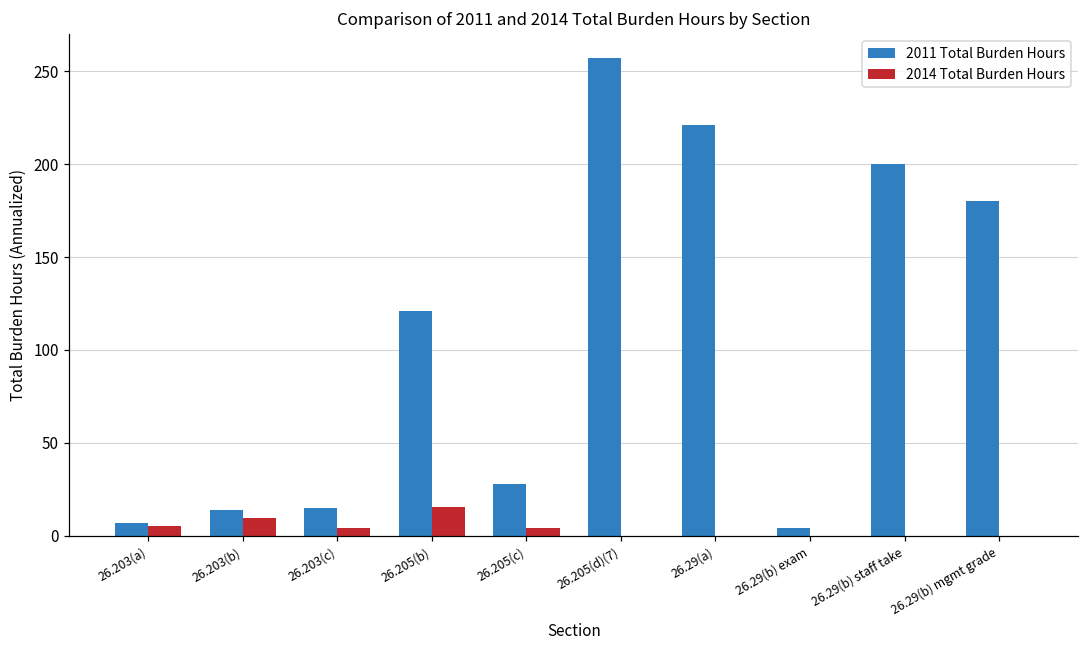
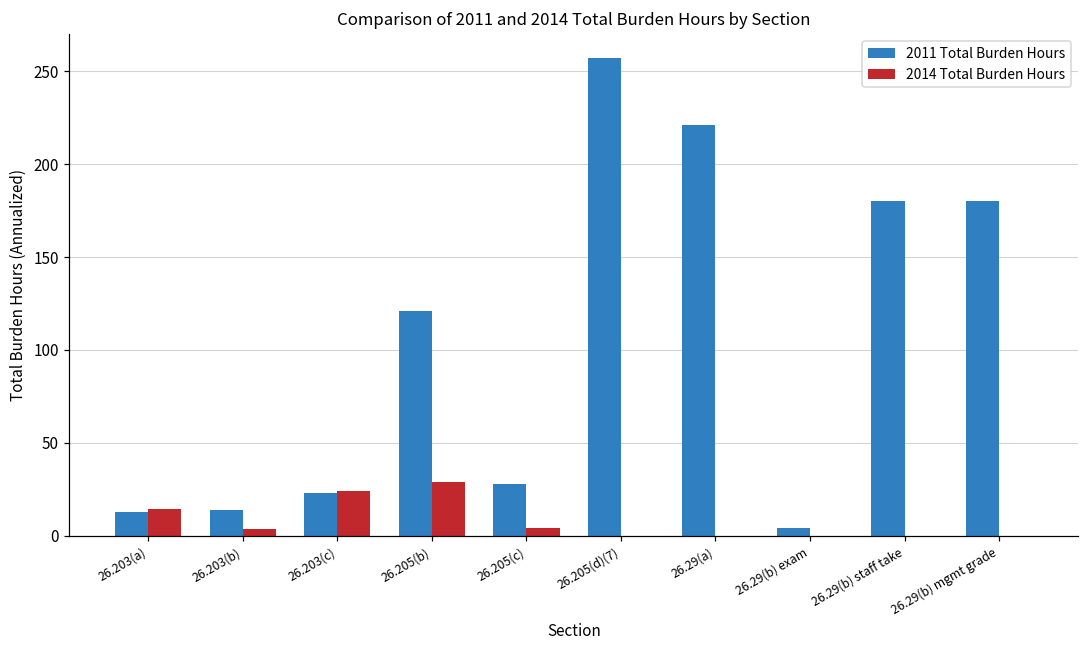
2011 Total Burden Hours, 26.203(a): 7 -> 13
2014 Total Burden Hours, 26.203(a): 5 -> 15
2014 Total Burden Hours, 26.203(b): 9 -> 3
2011 Total Burden Hours, 26.203(c): 15 -> 23
2014 Total Burden Hours, 26.203(c): 4 -> 24
2014 Total Burden Hours, 26.205(b): 15 -> 29
2011 Total Burden Hours, 26.29(b) staff take: 200 -> 180
